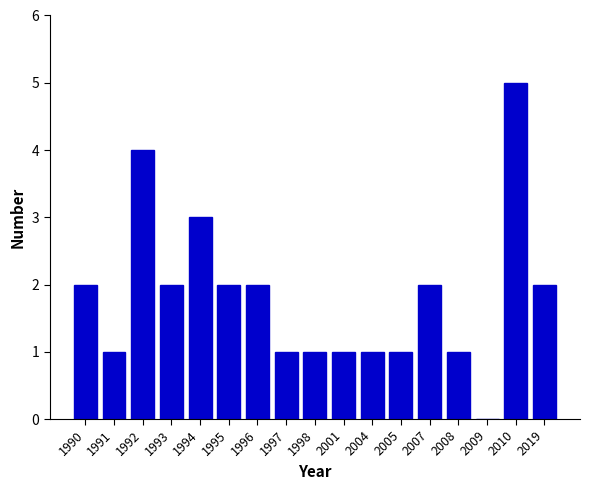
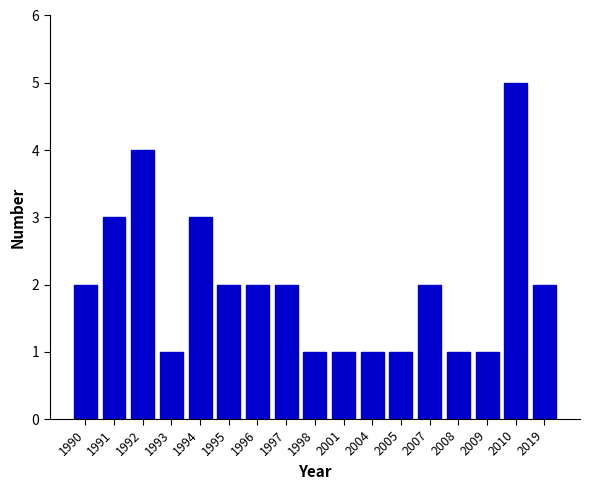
1991: 1 -> 3
1993: 2 -> 1
1997: 1 -> 2
2009: 0 -> 1
